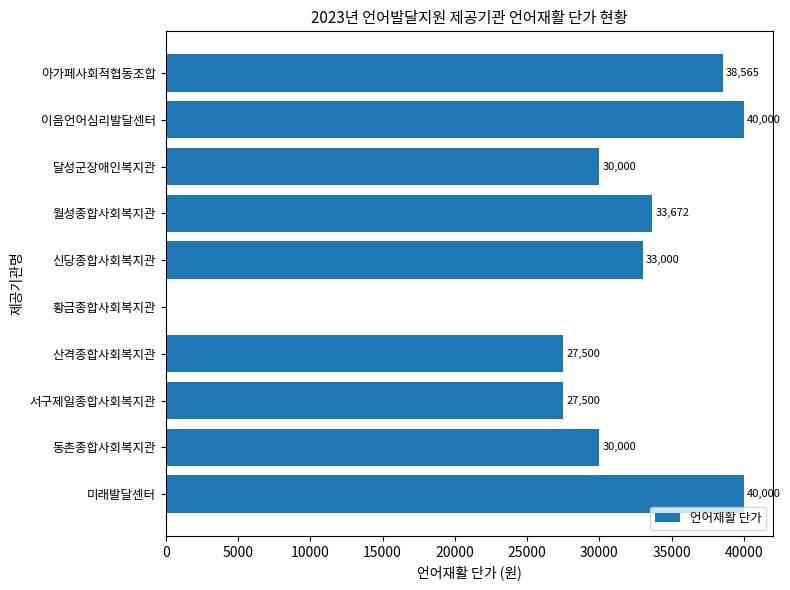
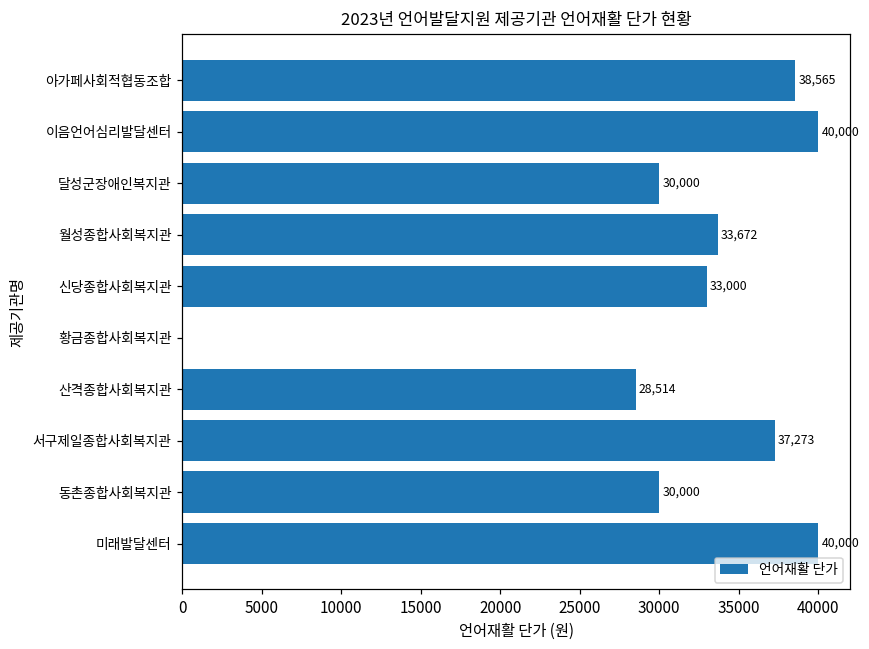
산격종합사회복지관: 27,500 -> 28,514
서구제일종합사회복지관: 27,500 -> 37,273
